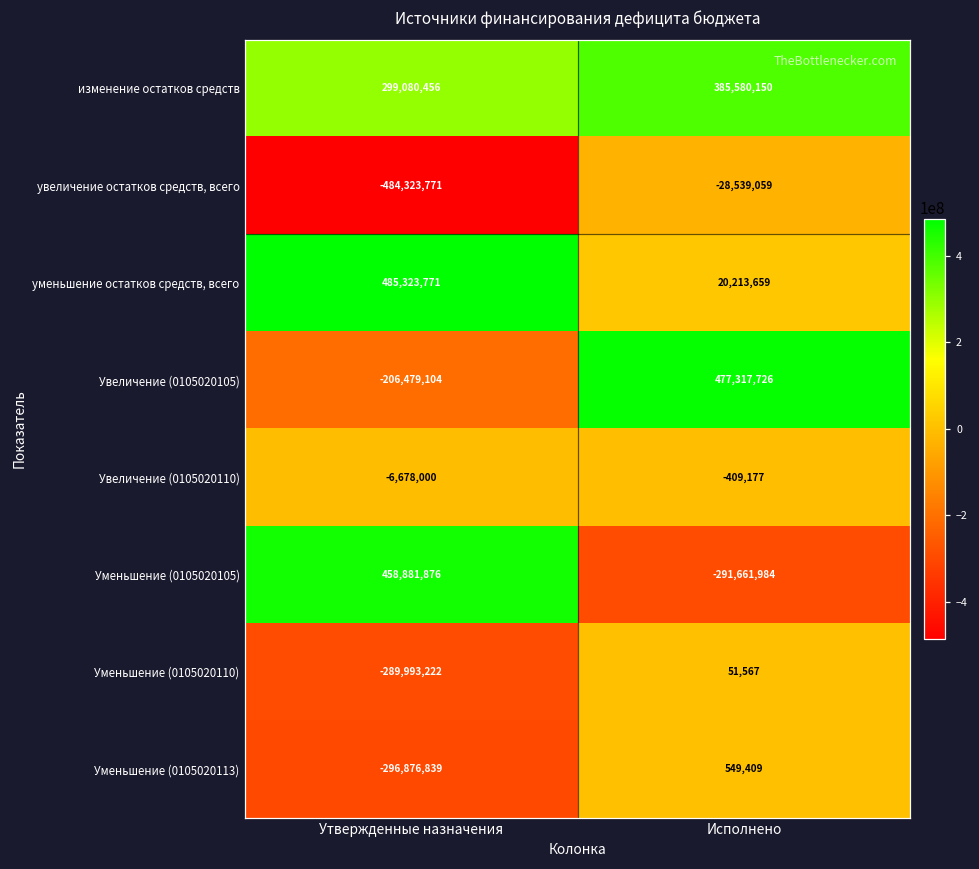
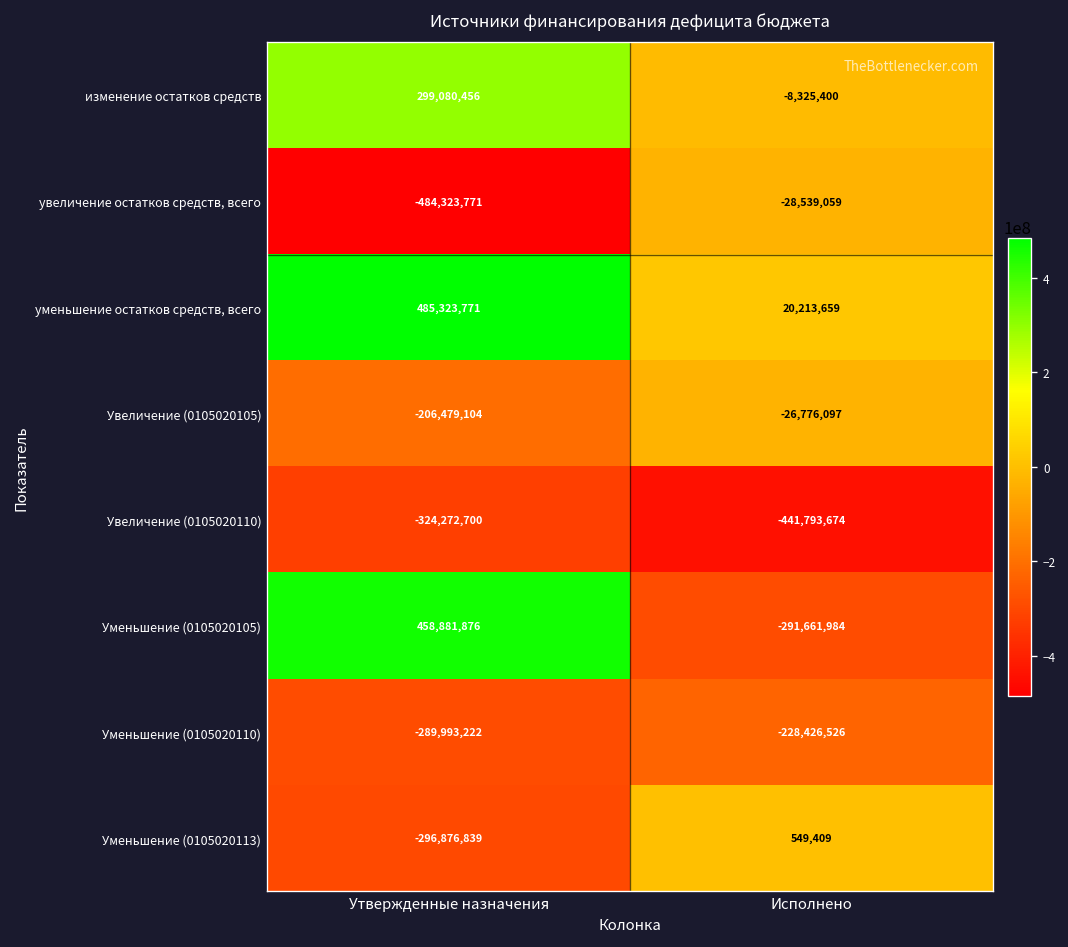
изменение остатков средств, Исполнено: 385,580,150 -> -8,325,400
Увеличение (0105020105), Исполнено: 477,317,726 -> -26,776,097
Увеличение (0105020110), Утвержденные назначения: -6,678,000 -> -324,272,700
Увеличение (0105020110), Исполнено: -409,177 -> -441,793,674
Уменьшение (0105020110), Исполнено: 51,567 -> -228,426,526
